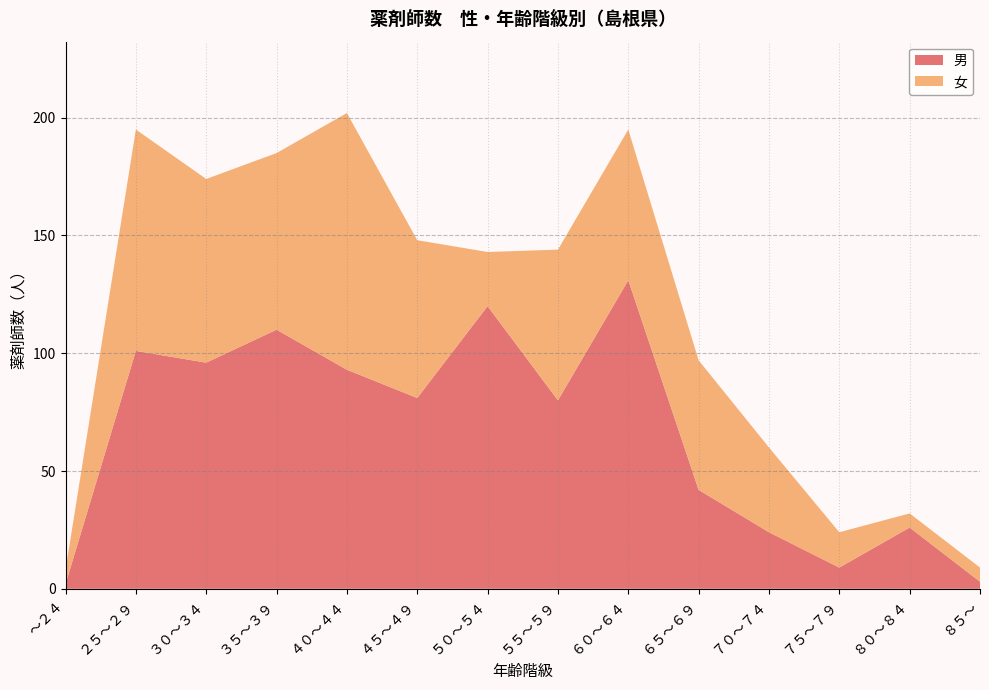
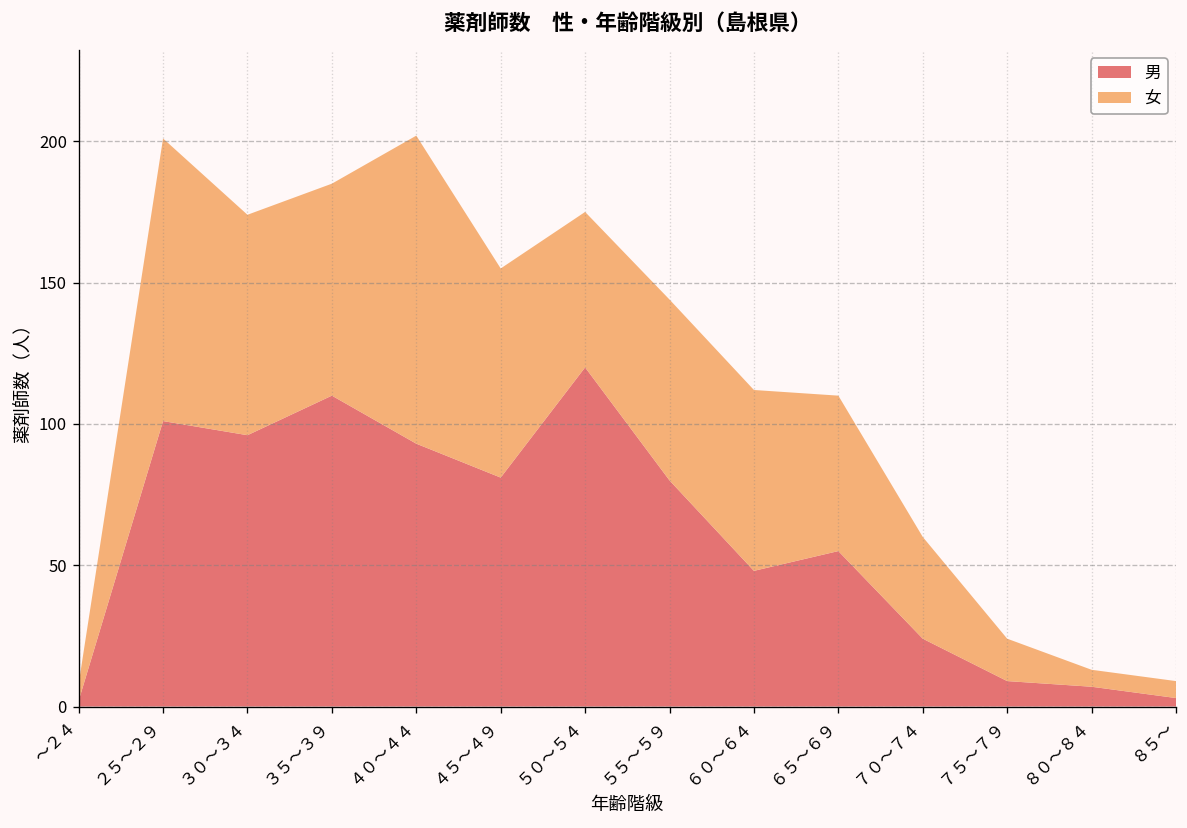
女, ２５～２９: 94 -> 100
女, ４５～４９: 67 -> 74
女, ５０～５４: 23 -> 55
男, ６０～６４: 131 -> 48
男, ６５～６９: 42 -> 55
男, ８０～８４: 26 -> 7
